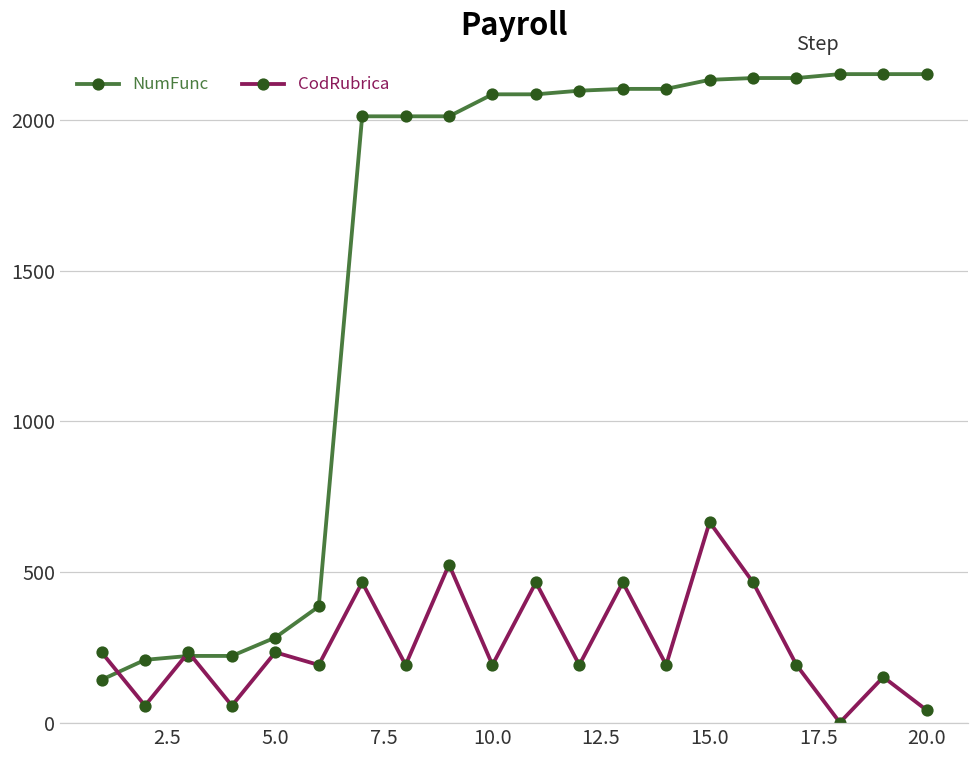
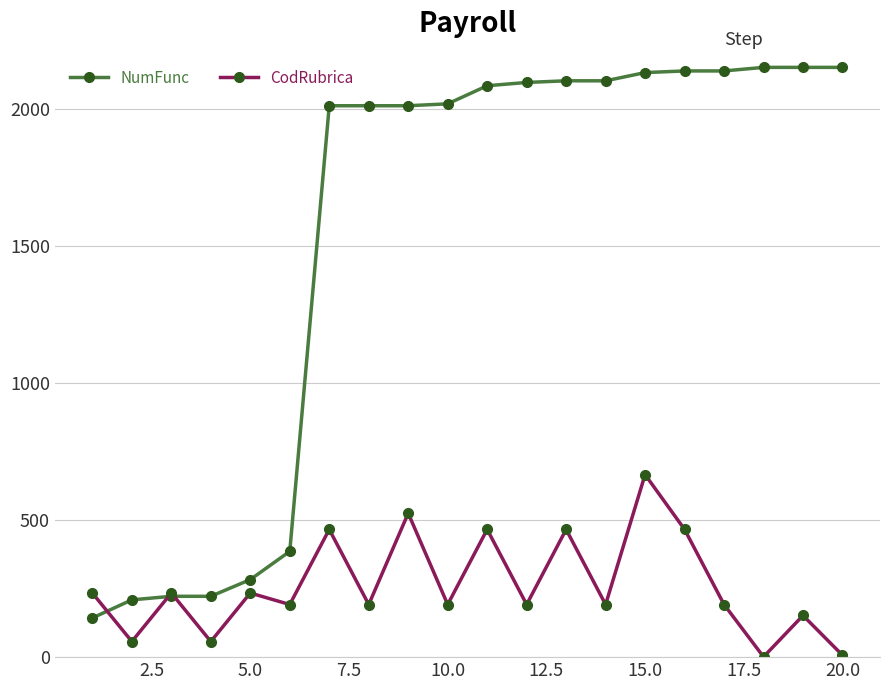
NumFunc, 10.0: 2090 -> 2020
CodRubrica, 20.0: 40 -> 10
